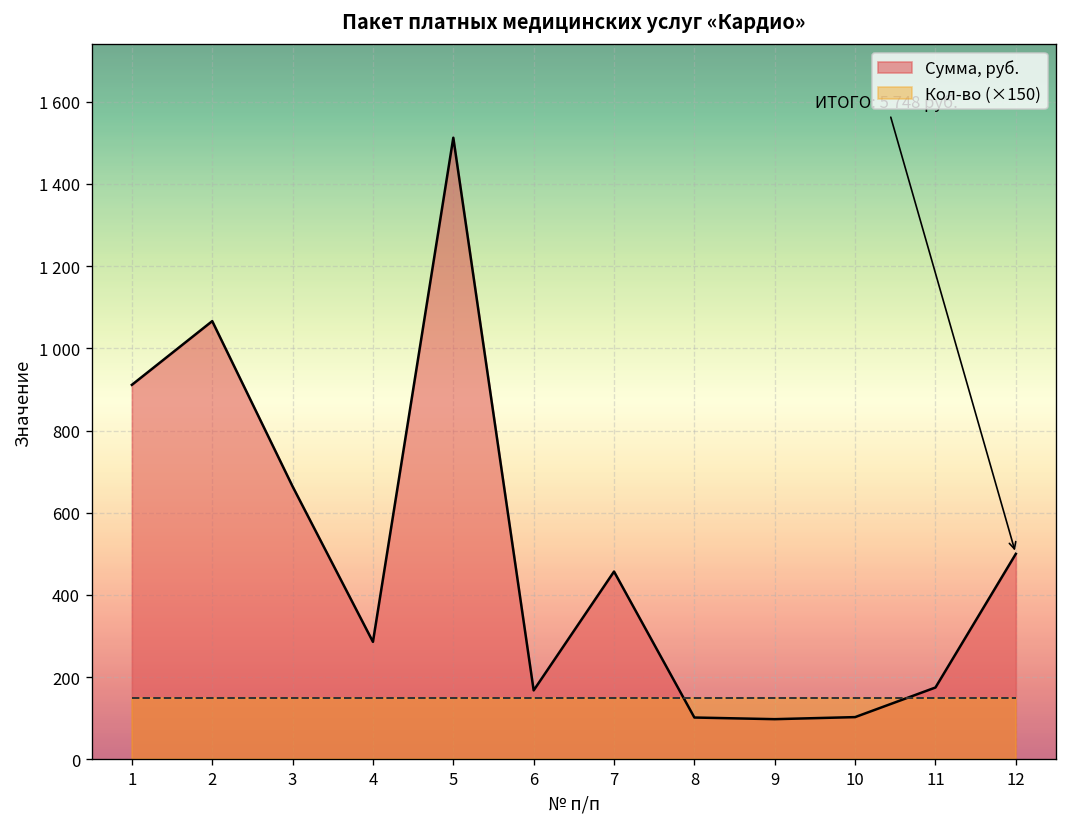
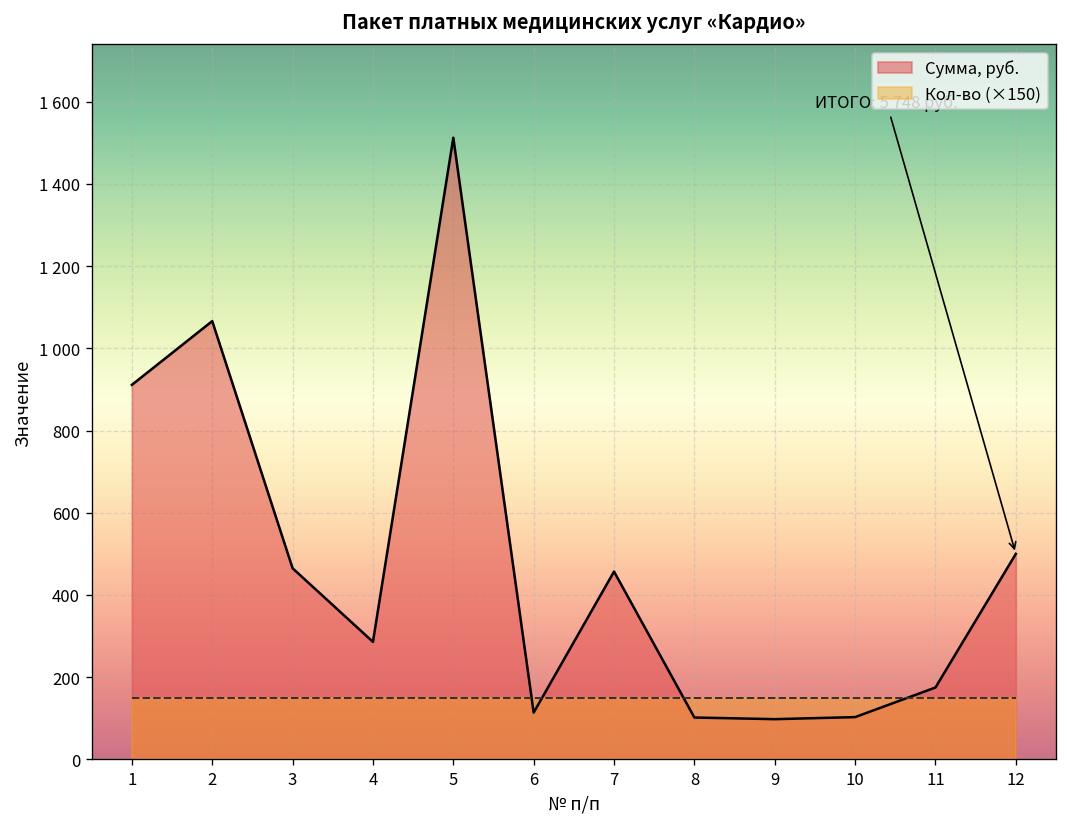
Сумма, руб., 3: 660 -> 470
Сумма, руб., 6: 170 -> 110
